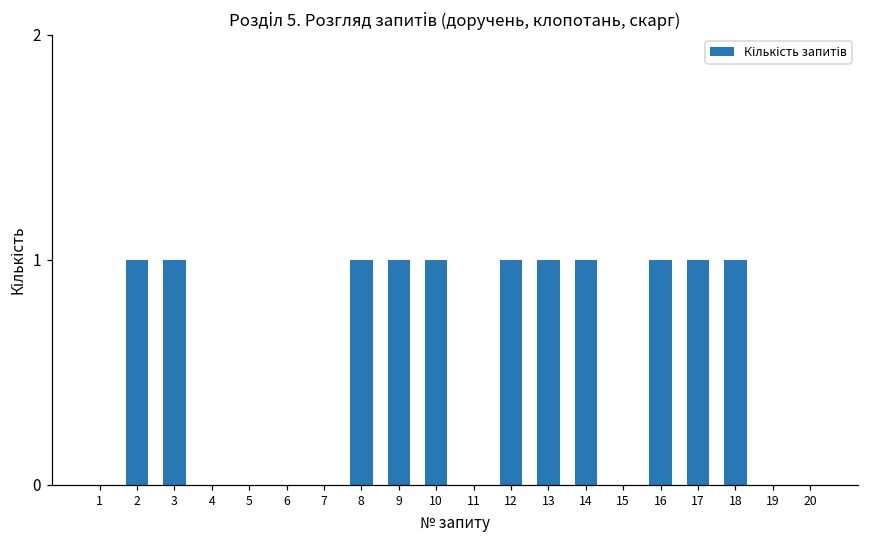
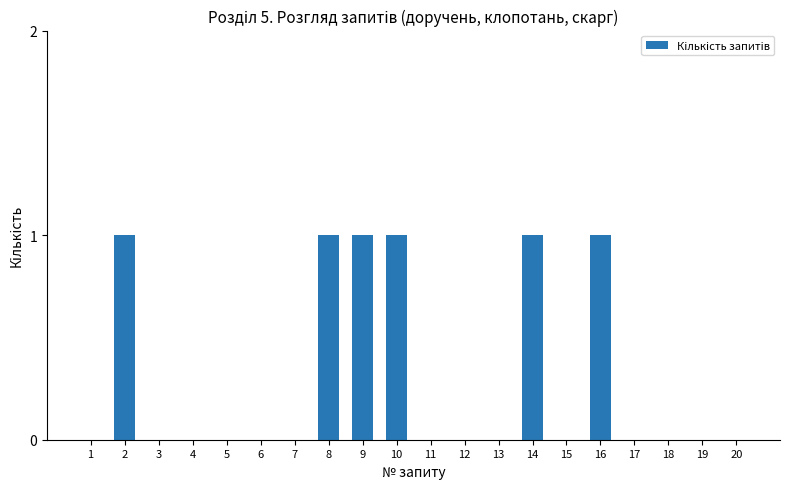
3: 1 -> 0
12: 1 -> 0
13: 1 -> 0
17: 1 -> 0
18: 1 -> 0
